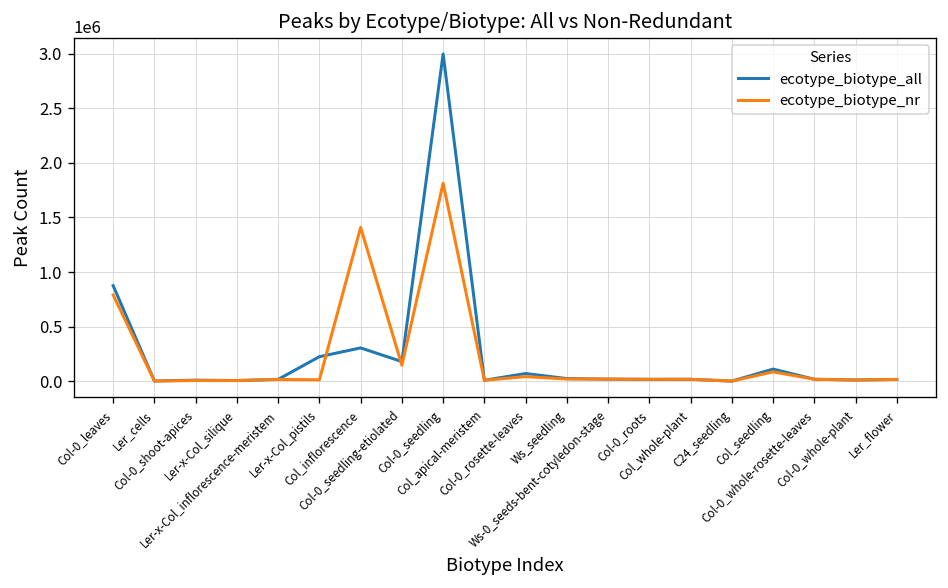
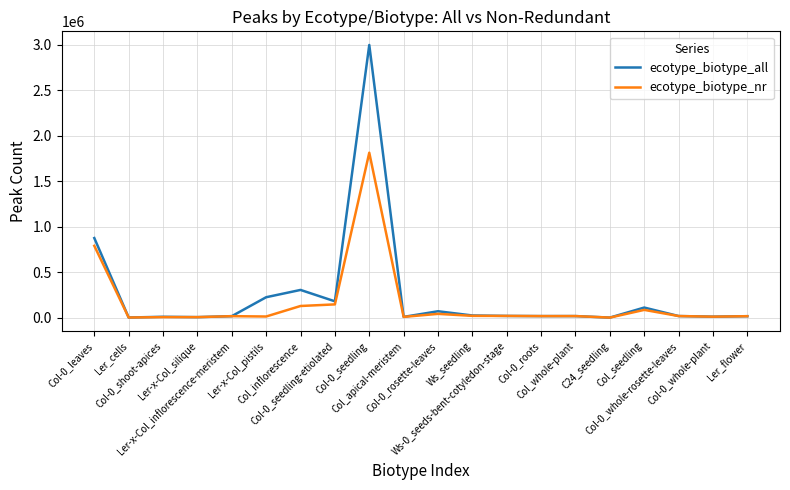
ecotype_biotype_nr, Col_inflorescence: 1400000 -> 100000
